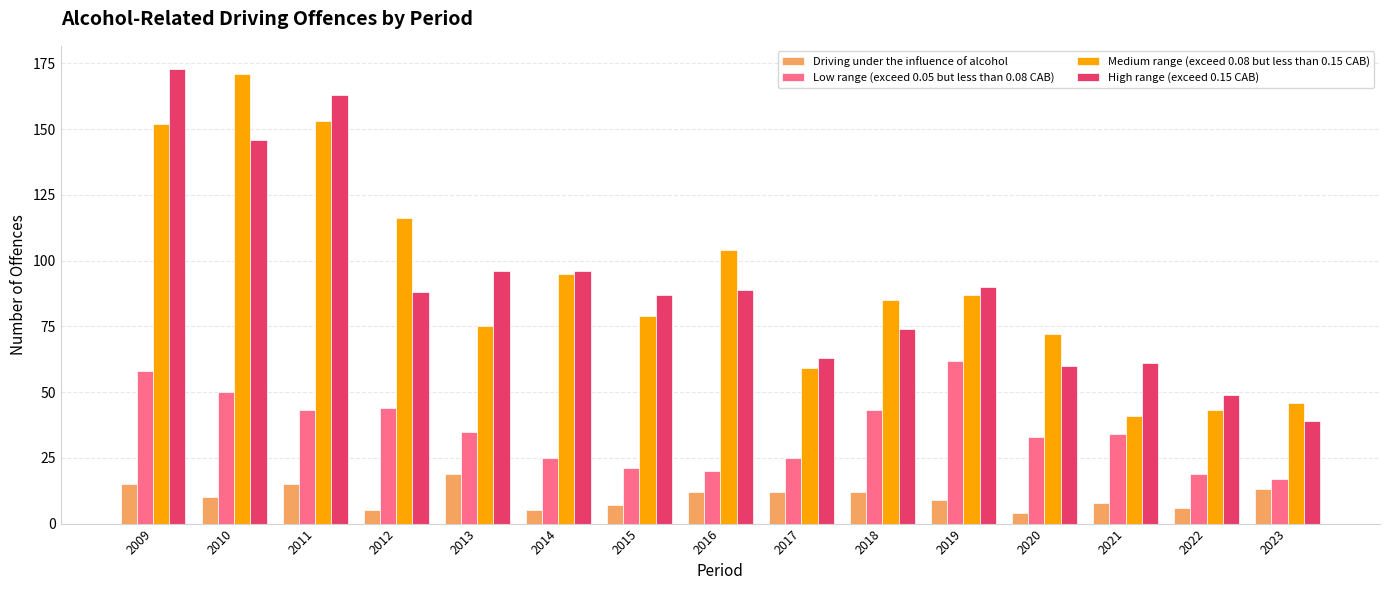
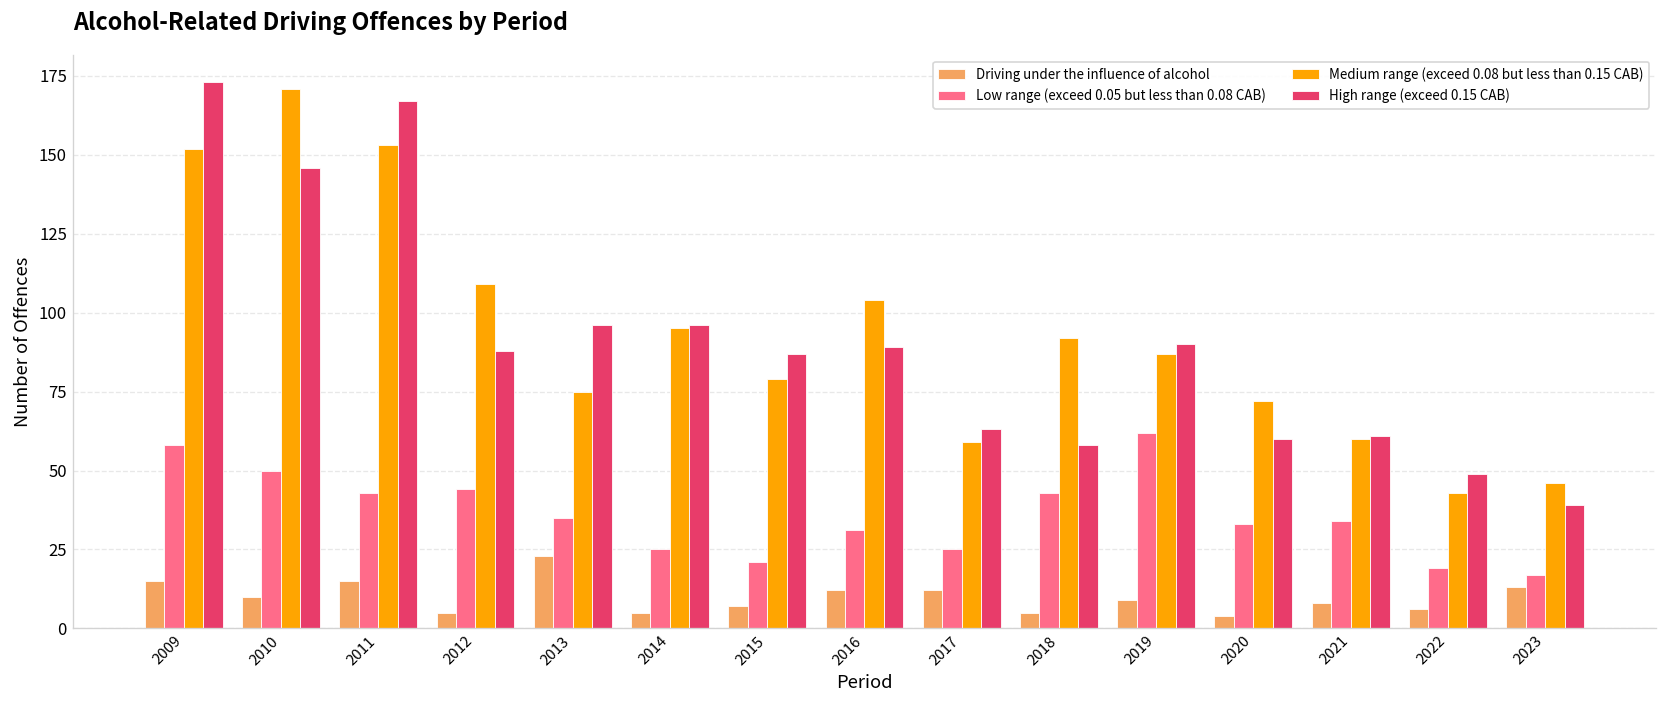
High range (exceed 0.15 CAB), 2011: 163 -> 167
Medium range (exceed 0.08 but less than 0.15 CAB), 2012: 116 -> 109
Driving under the influence of alcohol, 2013: 19 -> 23
Low range (exceed 0.05 but less than 0.08 CAB), 2016: 20 -> 31
Driving under the influence of alcohol, 2018: 12 -> 5
Medium range (exceed 0.08 but less than 0.15 CAB), 2018: 85 -> 92
High range (exceed 0.15 CAB), 2018: 74 -> 58
Medium range (exceed 0.08 but less than 0.15 CAB), 2021: 41 -> 60
